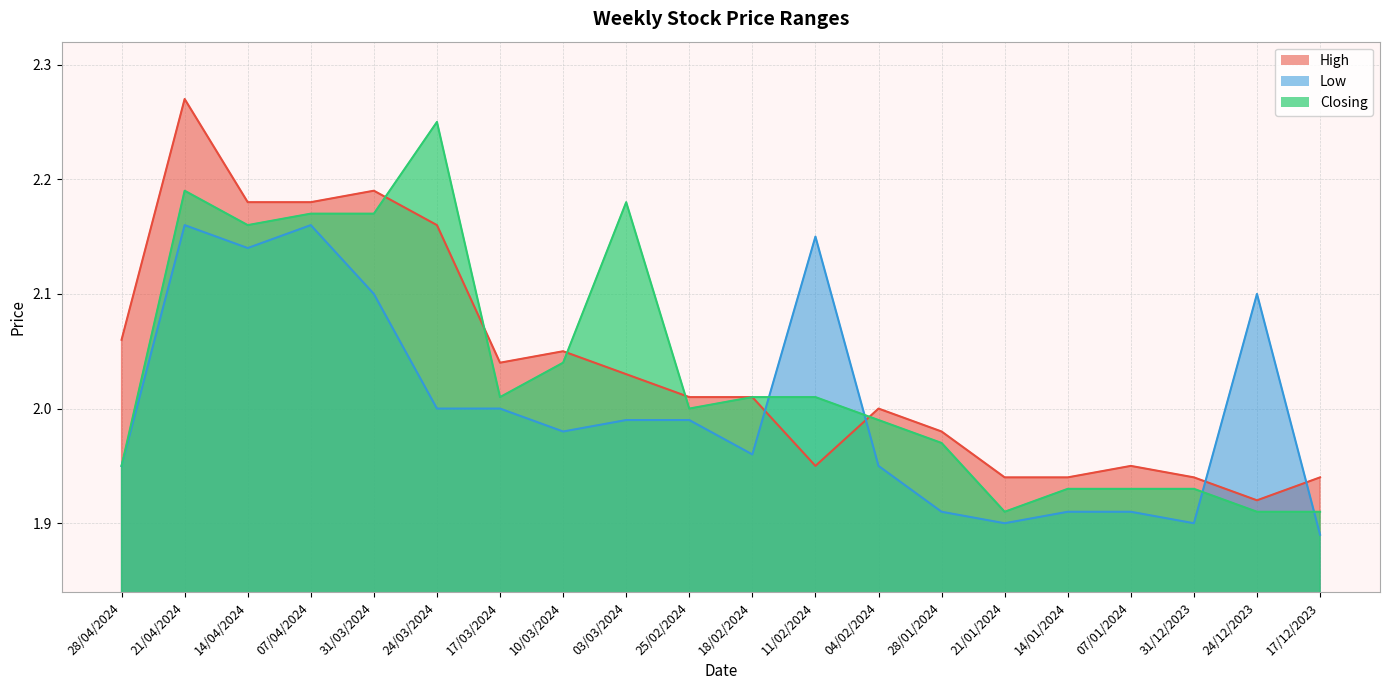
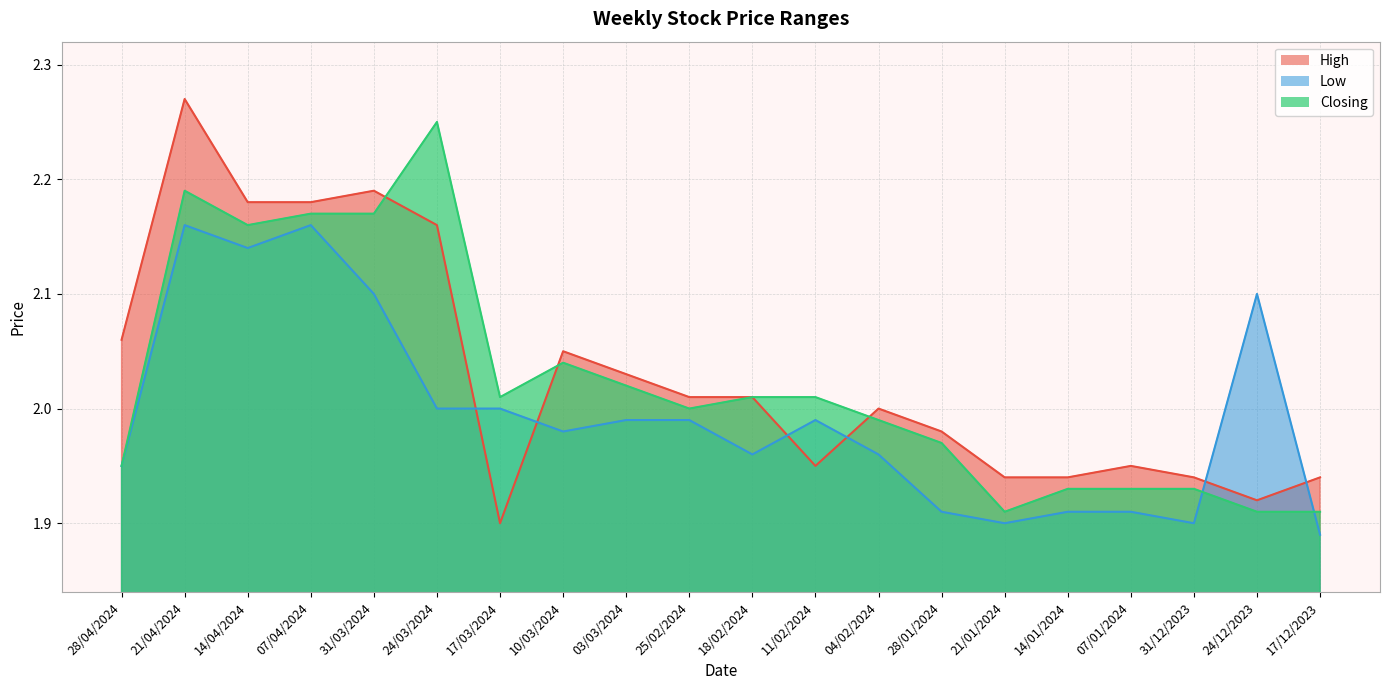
High, 17/03/2024: 2.04 -> 1.90
Closing, 03/03/2024: 2.18 -> 2.02
Low, 11/02/2024: 2.15 -> 1.99
Low, 04/02/2024: 1.95 -> 1.96
